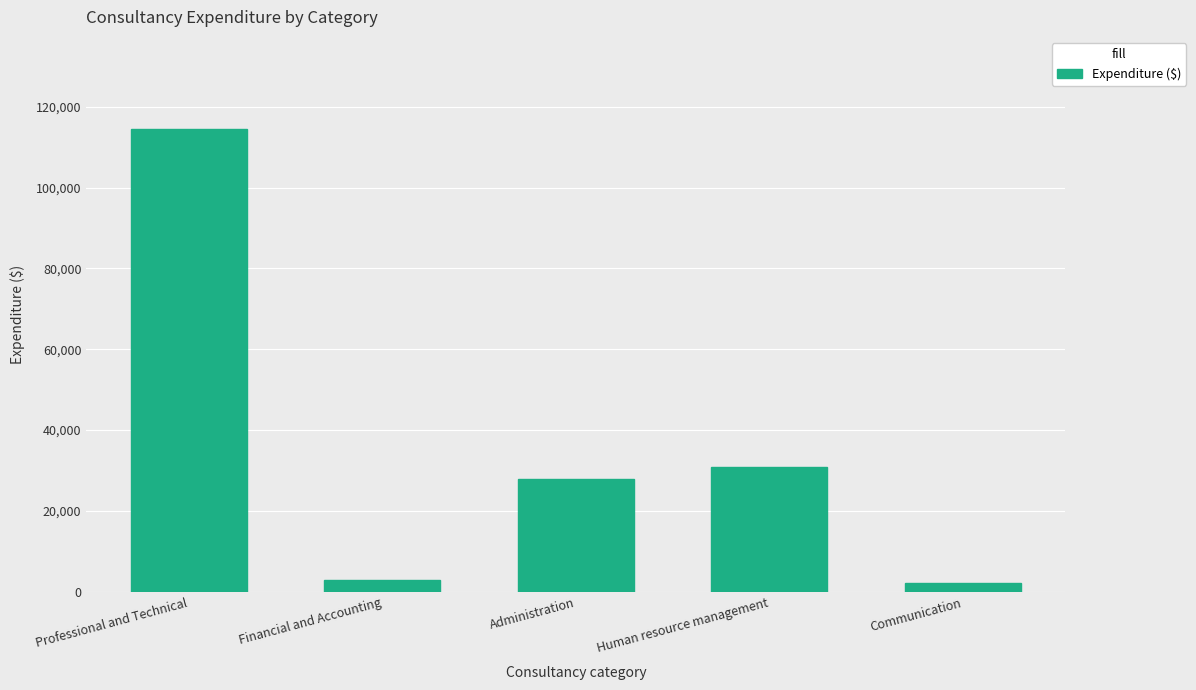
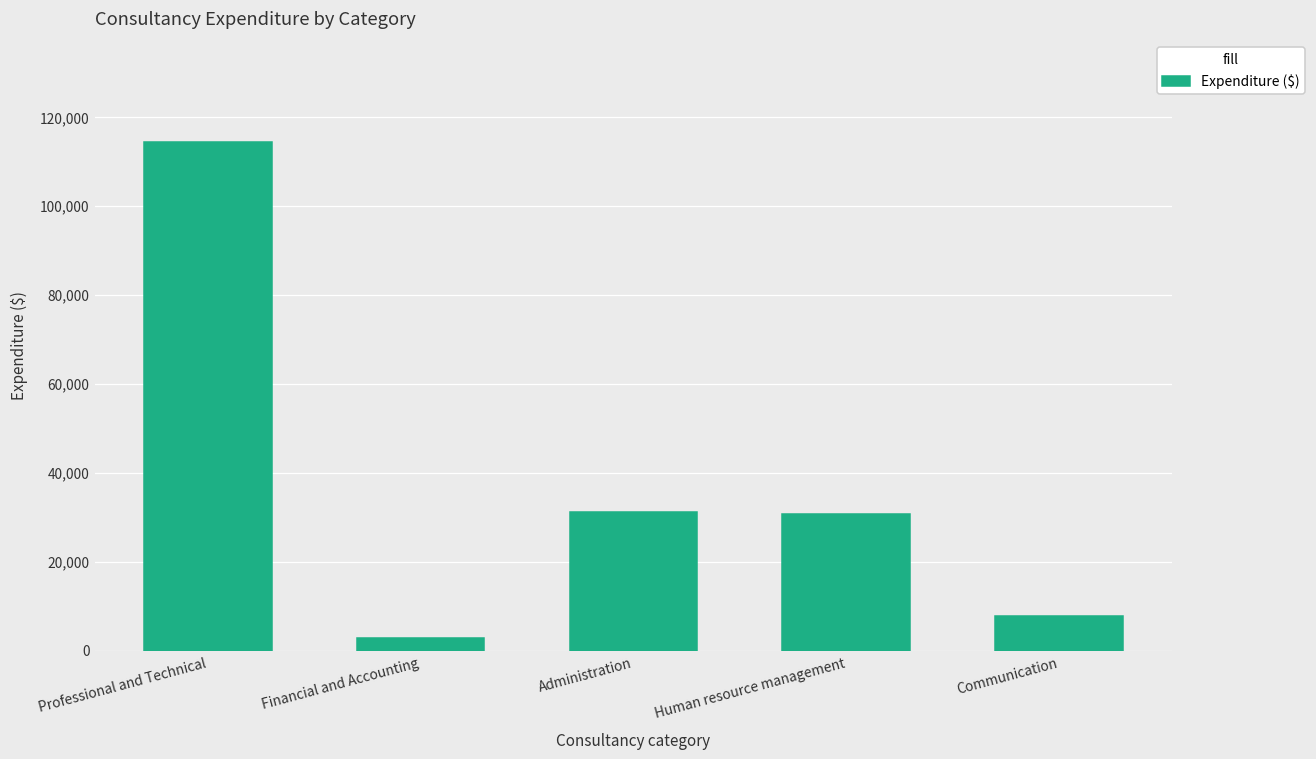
Administration: 28,000 -> 31,000
Communication: 2,000 -> 8,000
